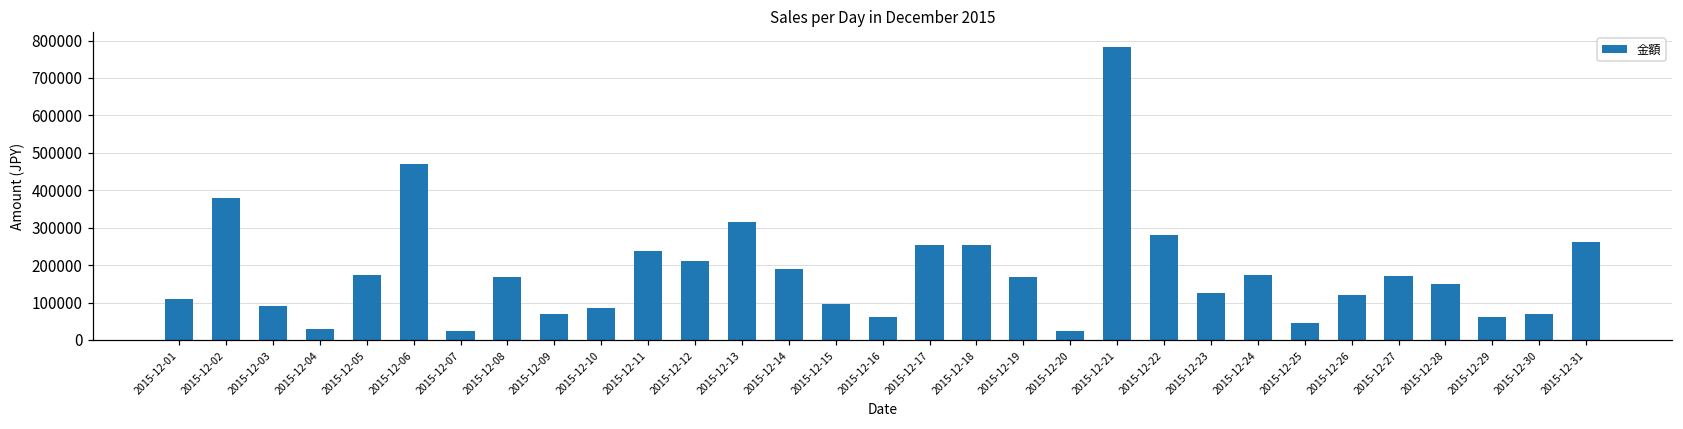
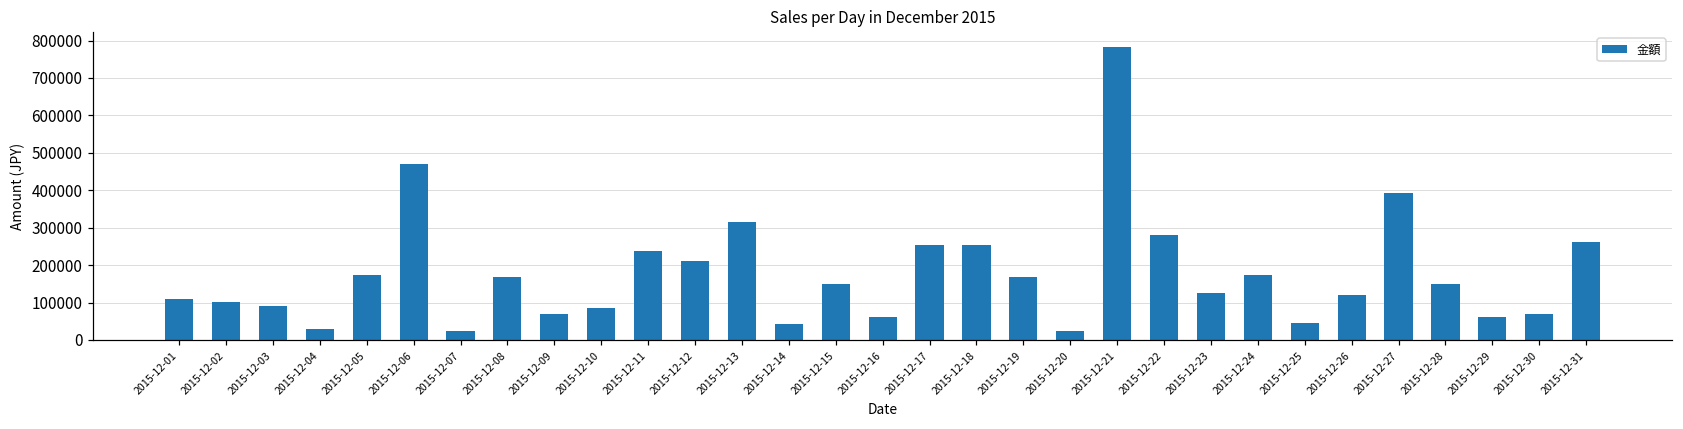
2015-12-02: 380000 -> 100000
2015-12-14: 190000 -> 40000
2015-12-15: 100000 -> 150000
2015-12-27: 170000 -> 390000
